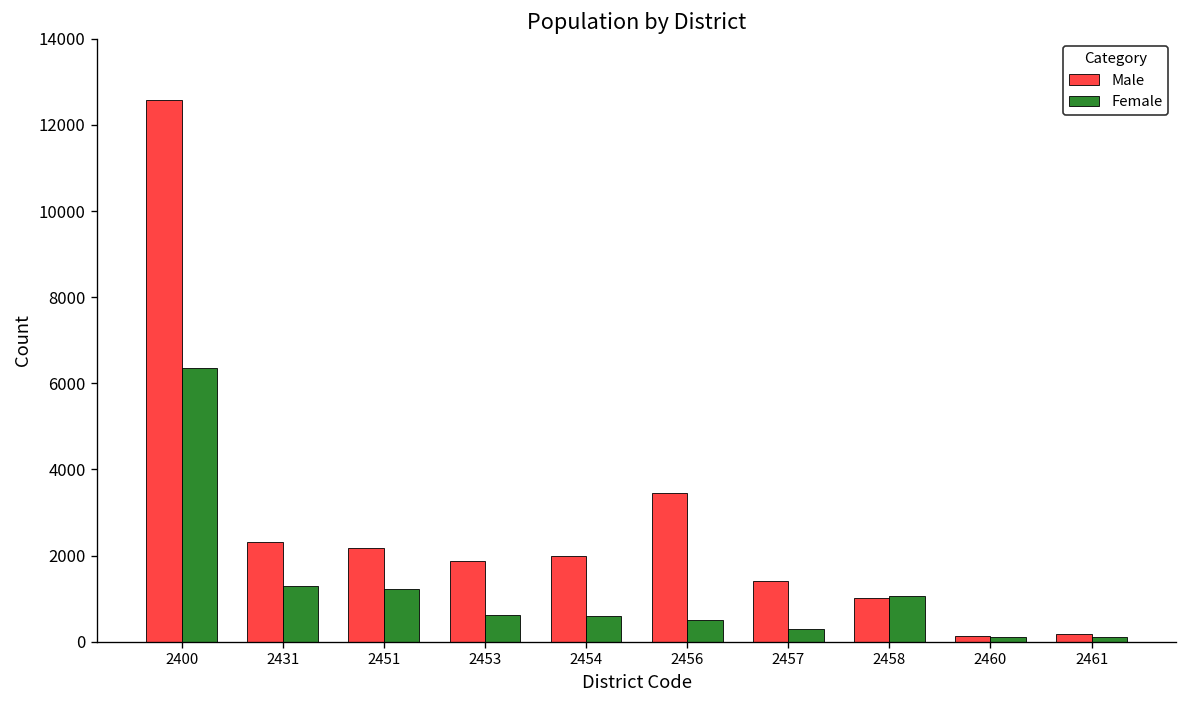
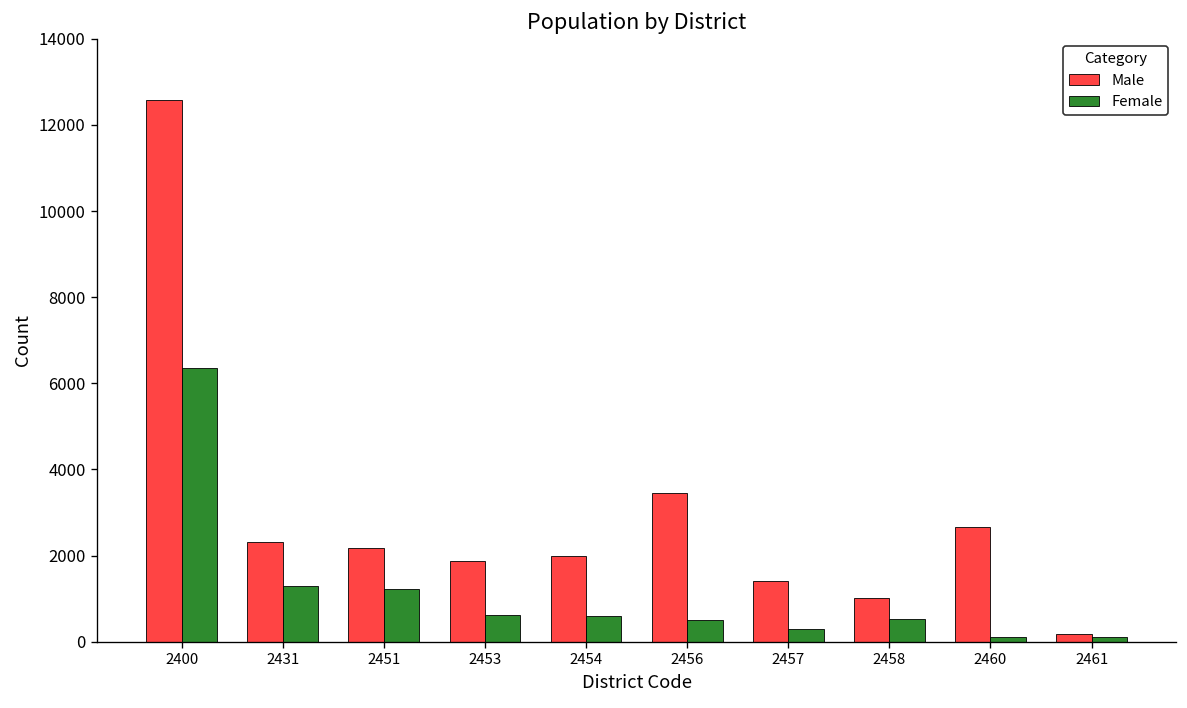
Female, 2458: 1100 -> 500
Male, 2460: 100 -> 2700
